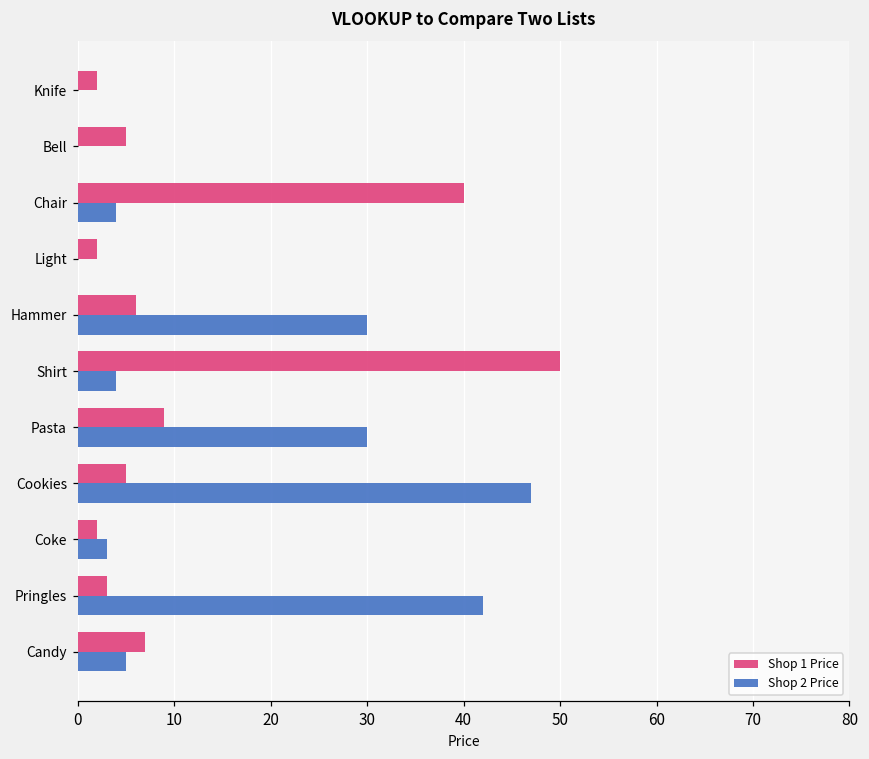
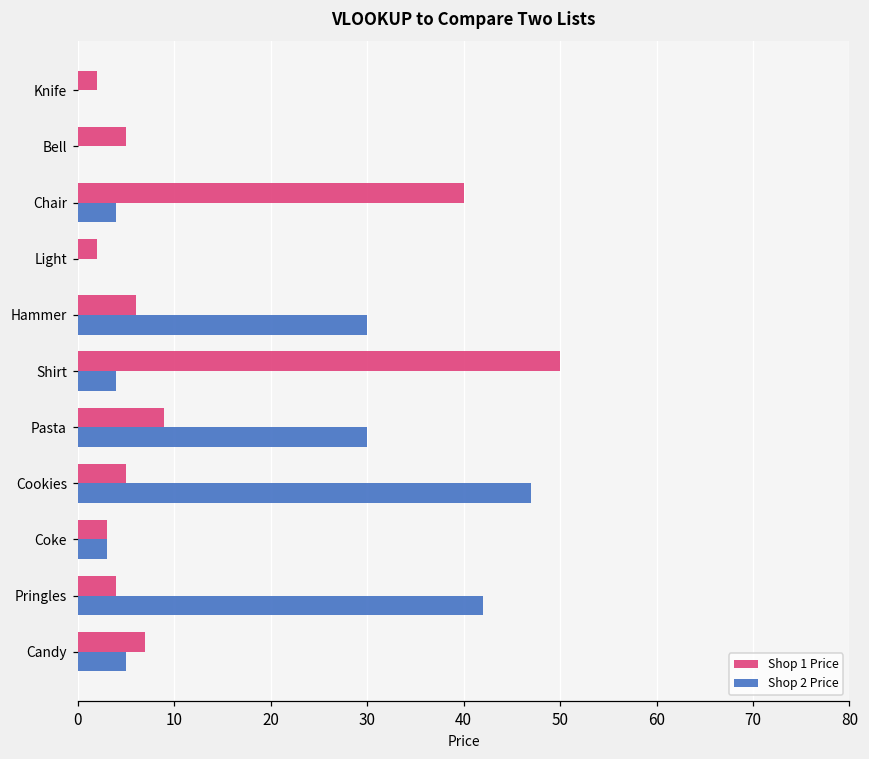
Shop 1 Price, Coke: 2 -> 3
Shop 1 Price, Pringles: 3 -> 4
